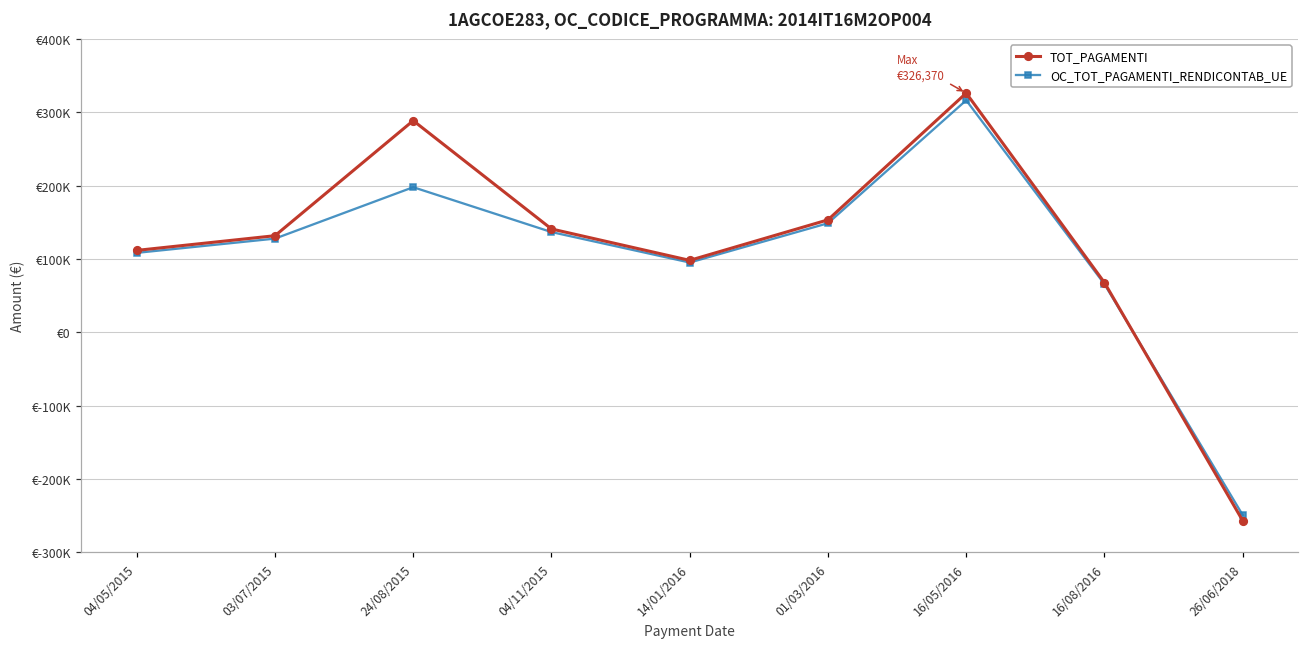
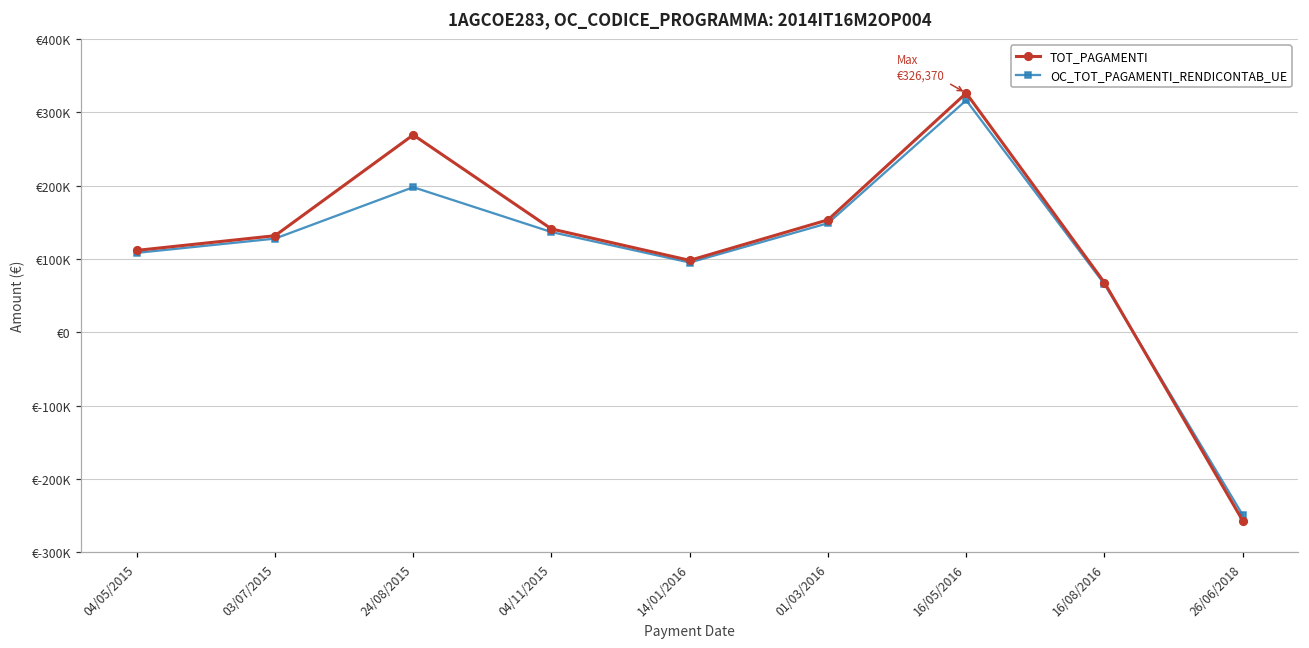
TOT_PAGAMENTI, 24/08/2015: €290000 -> €270000
